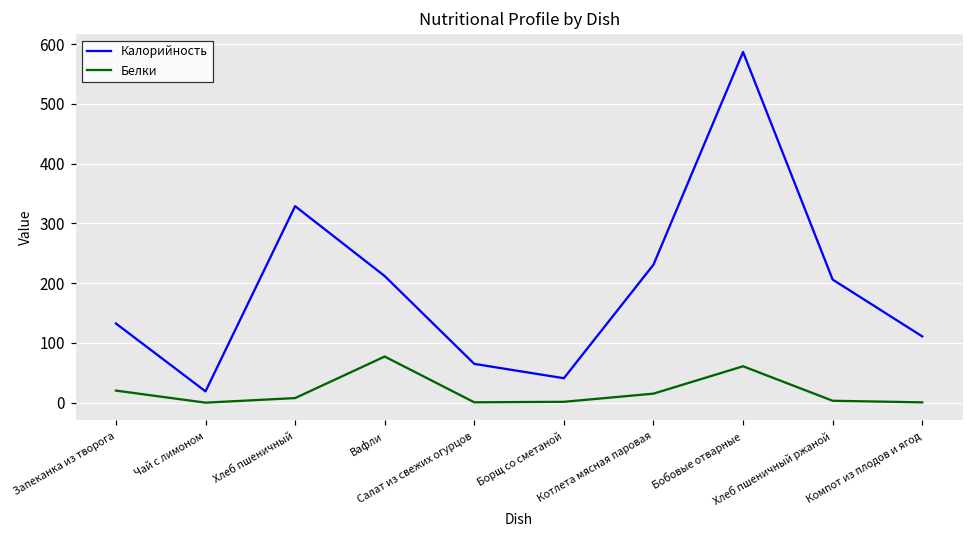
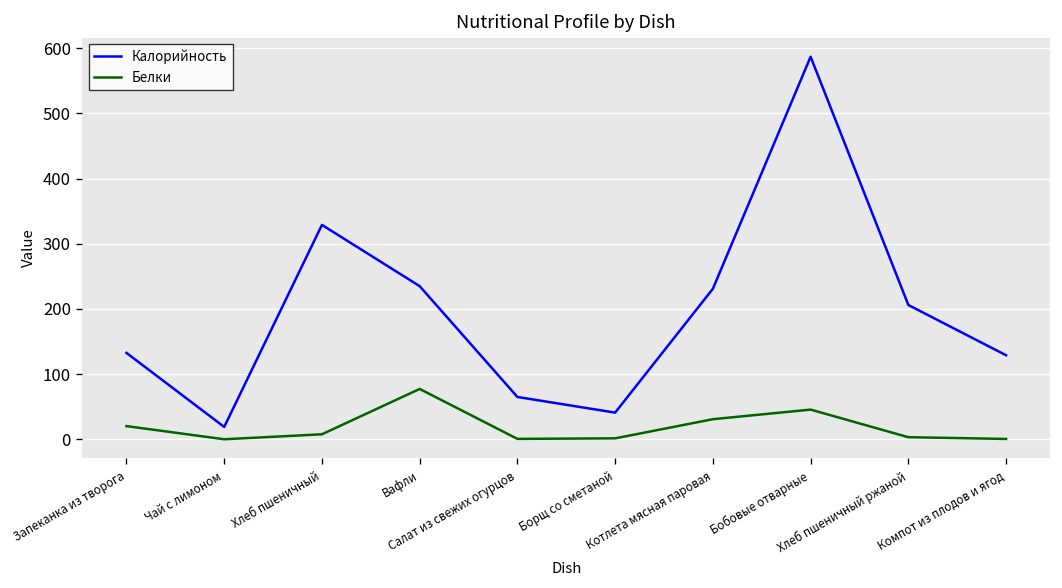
Калорийность, Вафли: 210 -> 240
Белки, Котлета мясная паровая: 20 -> 30
Белки, Бобовые отварные: 60 -> 50
Калорийность, Компот из плодов и ягод: 110 -> 130
